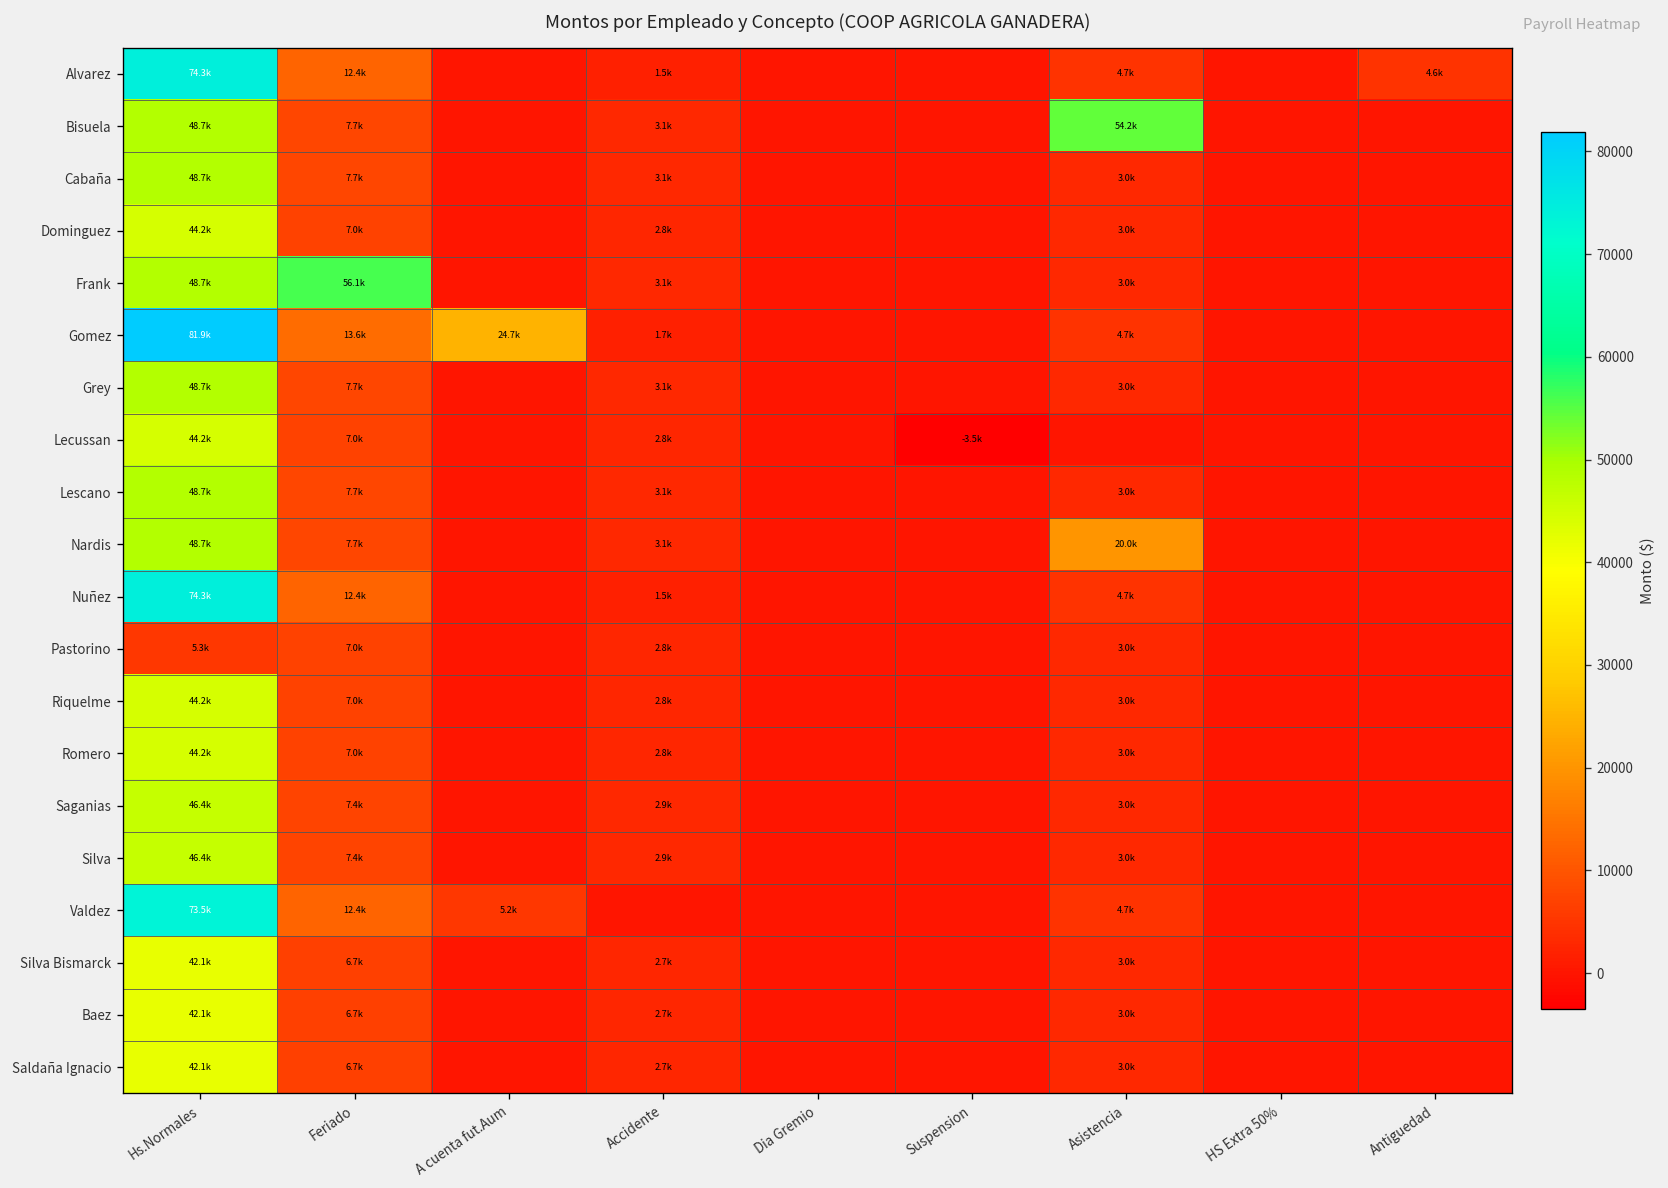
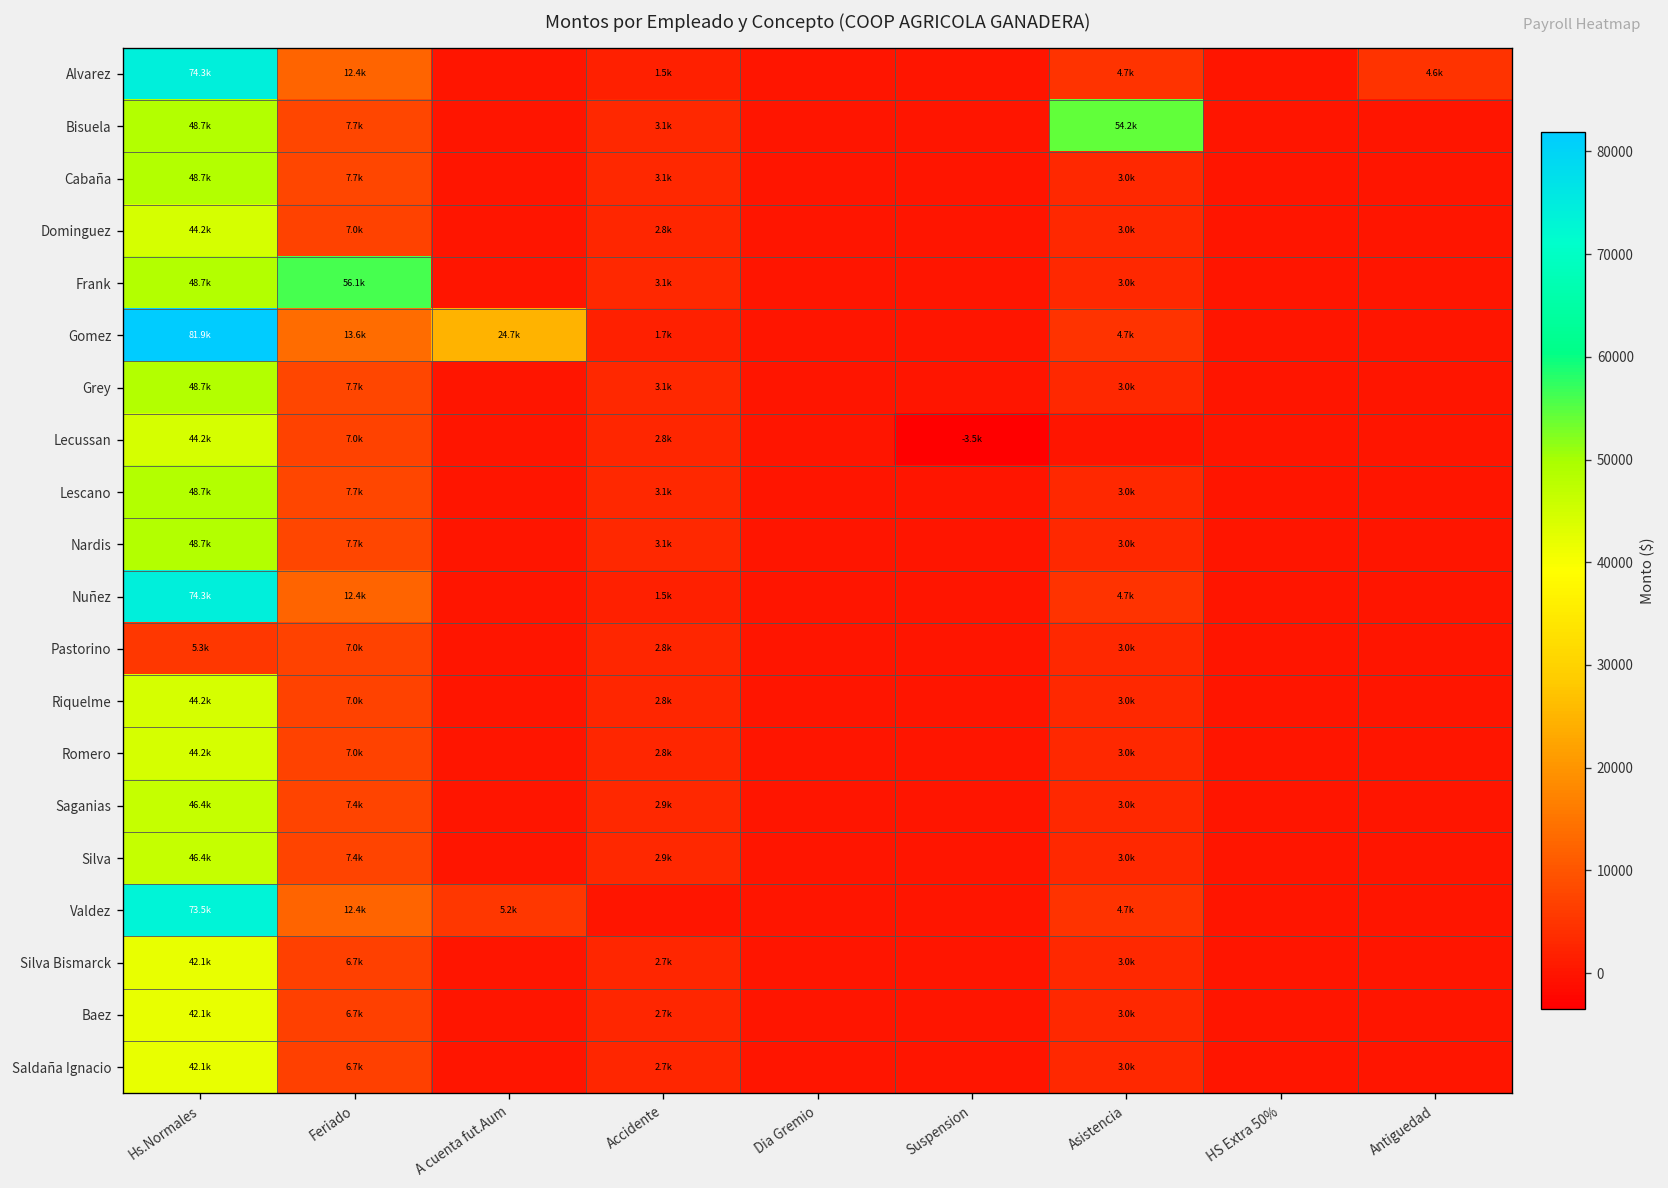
Nardis, Asistencia: 20.0k -> 3.0k
